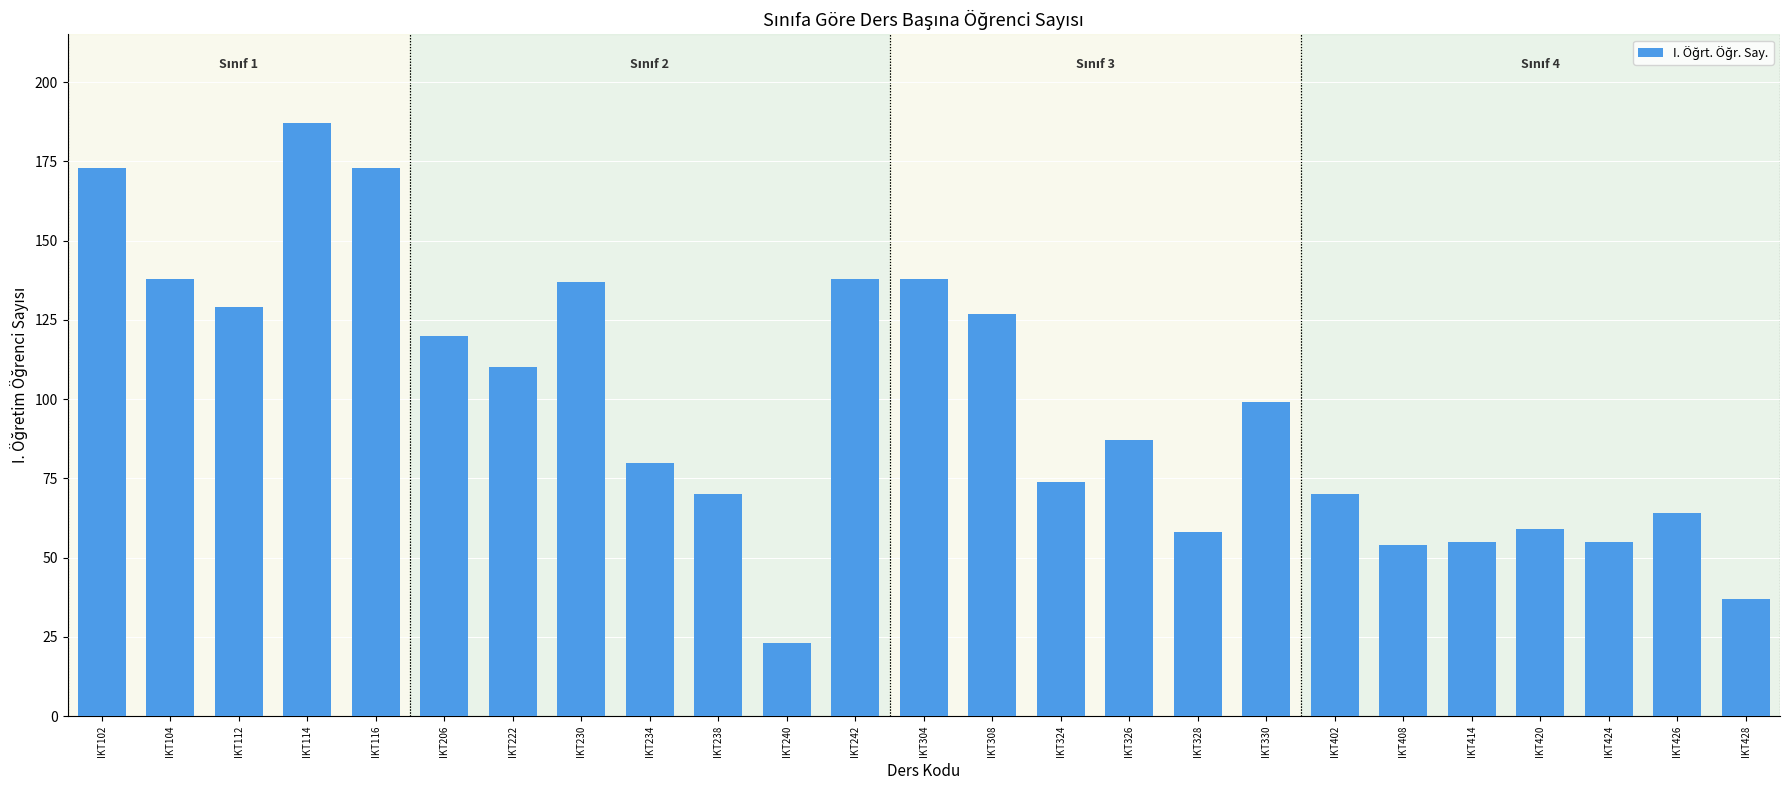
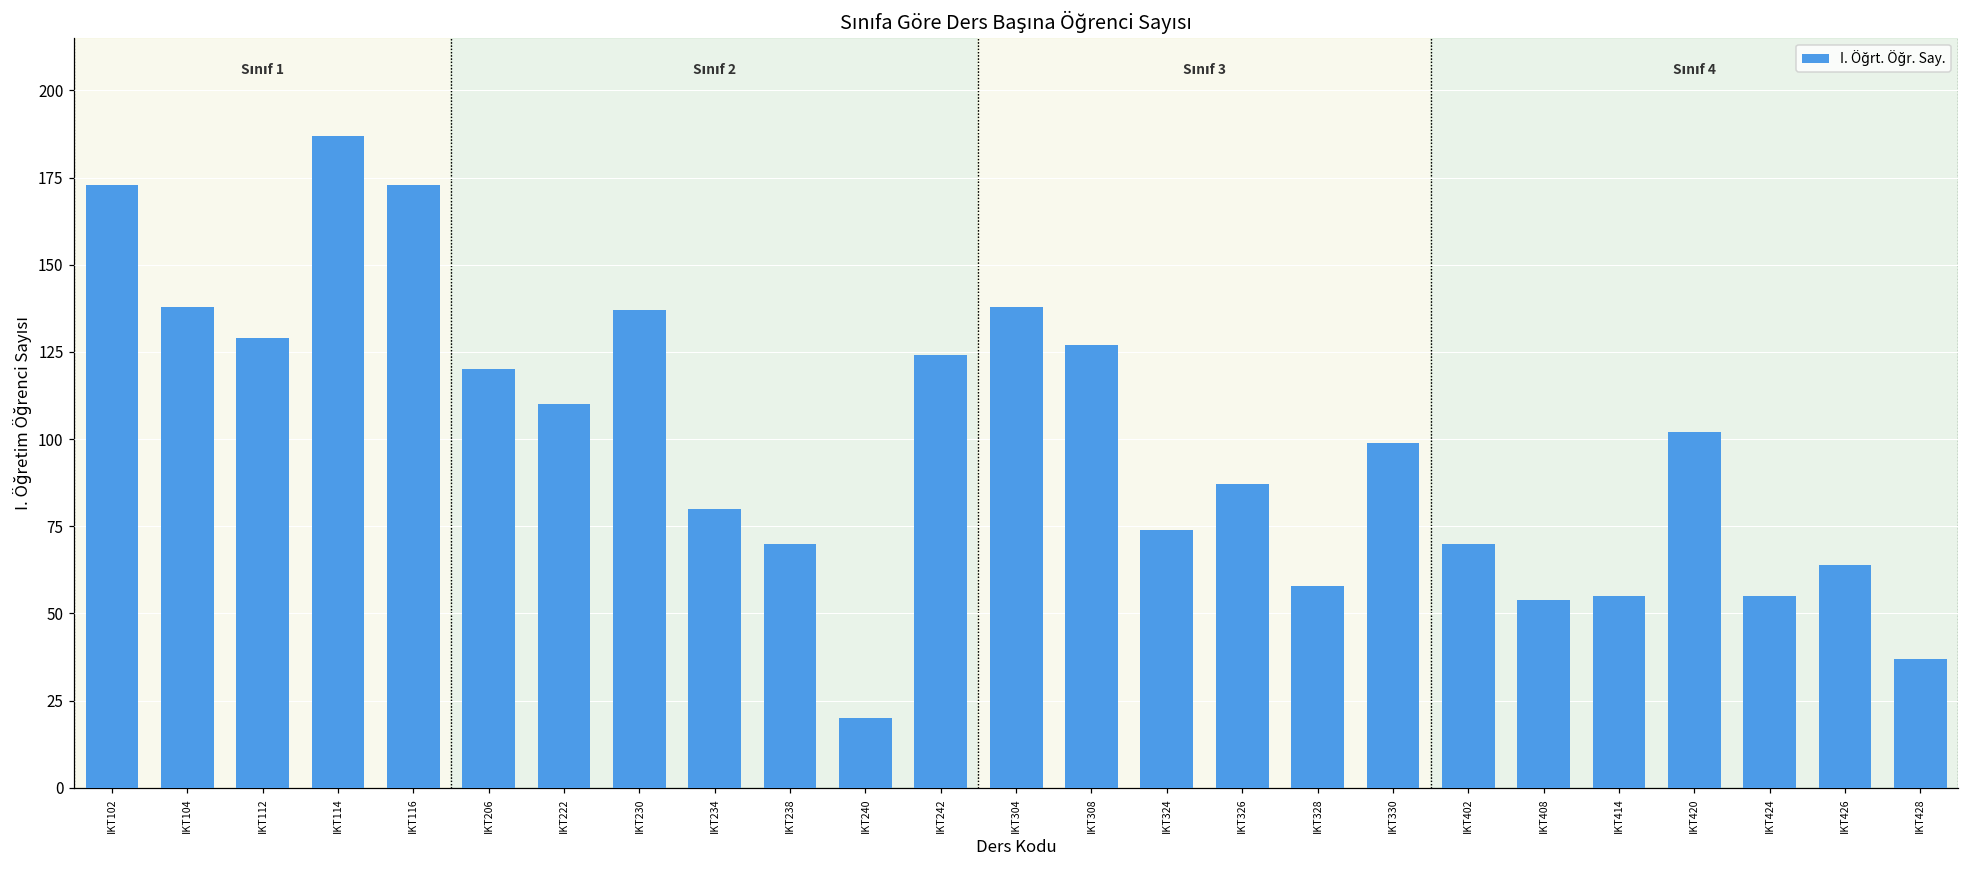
IKT240: 23 -> 20
IKT242: 138 -> 124
IKT420: 59 -> 102
